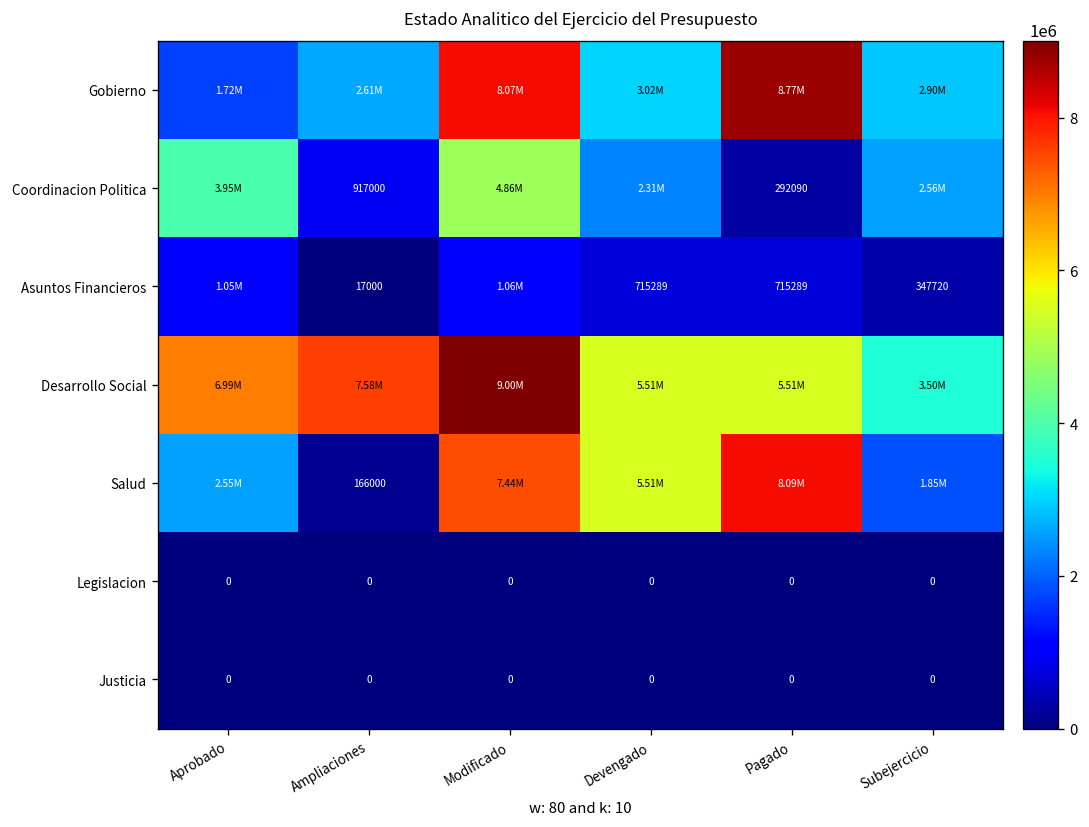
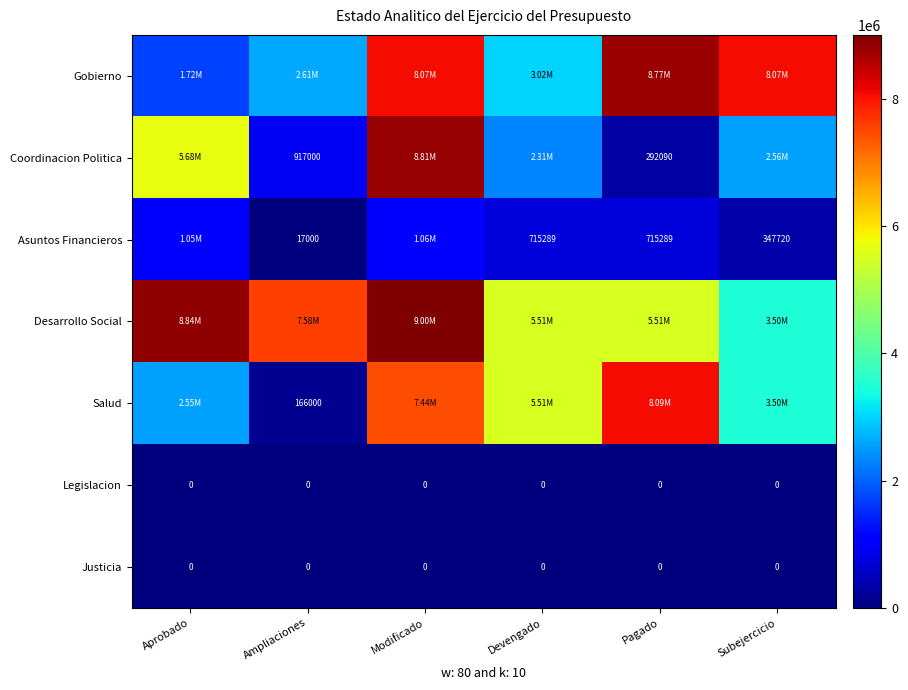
Gobierno, Subejercicio: 2.90M -> 8.07M
Coordinacion Politica, Aprobado: 3.95M -> 5.68M
Coordinacion Politica, Modificado: 4.86M -> 8.81M
Desarrollo Social, Aprobado: 6.99M -> 8.84M
Salud, Subejercicio: 1.85M -> 3.50M
